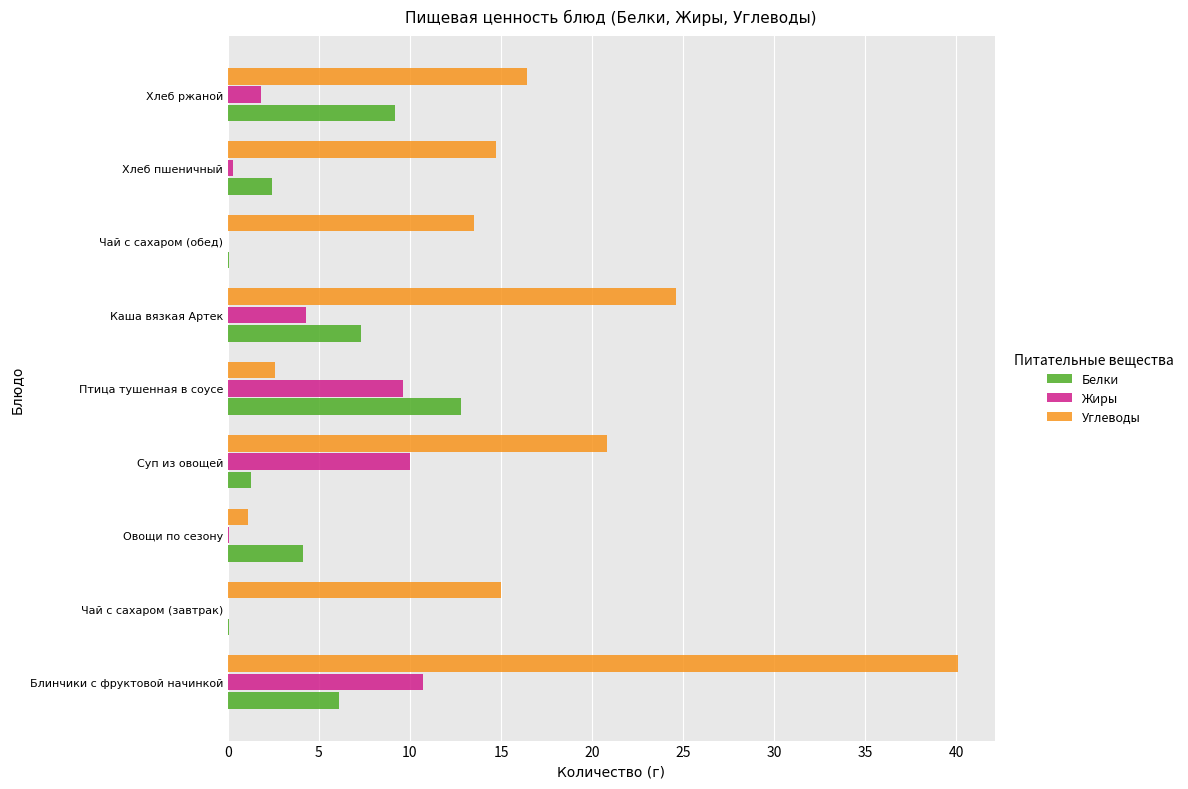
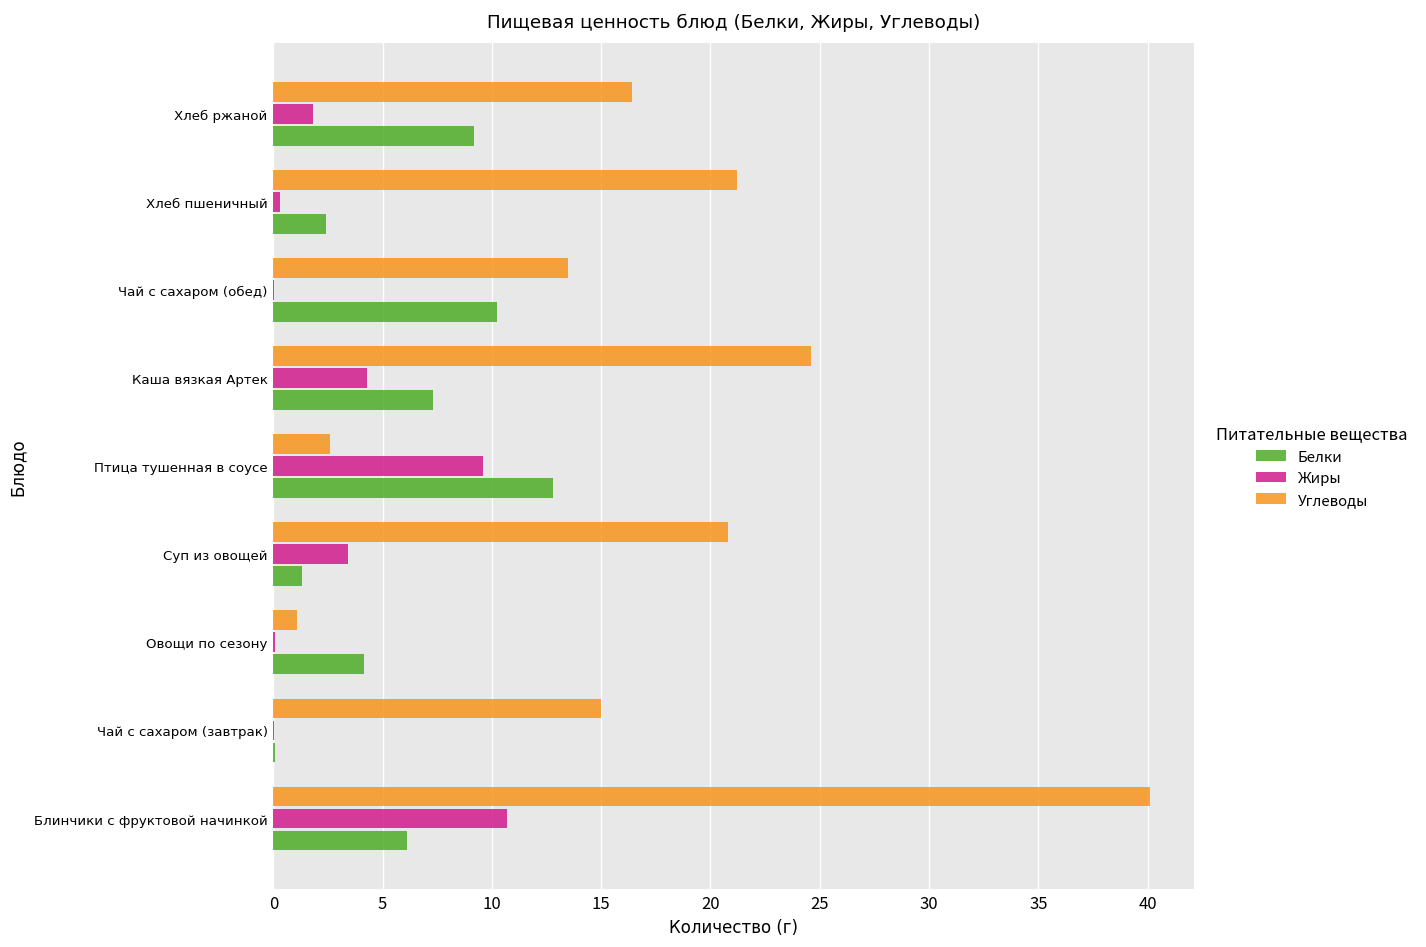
Углеводы, Хлеб пшеничный: 14.7 -> 21.2
Белки, Чай с сахаром (обед): 0.1 -> 10.3
Жиры, Суп из овощей: 10.0 -> 3.4
